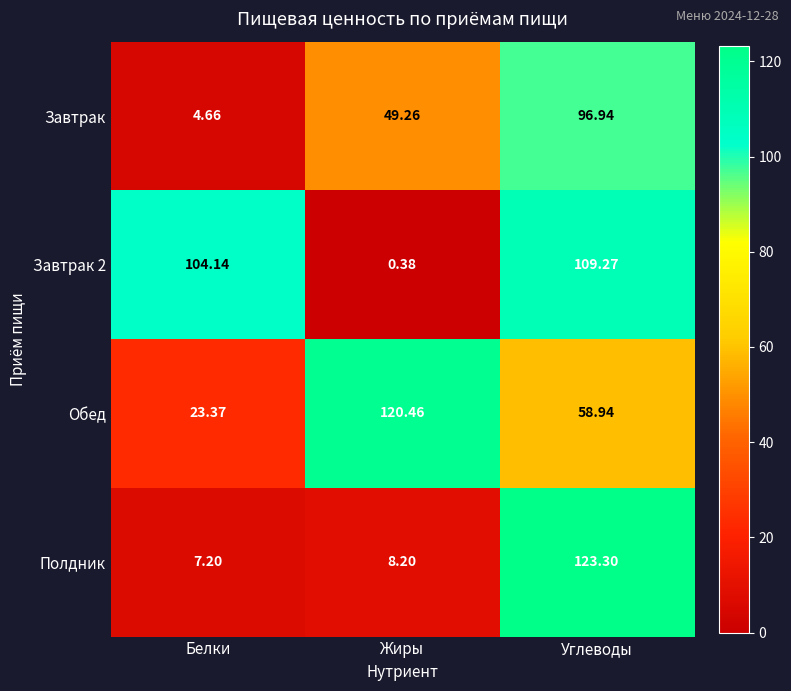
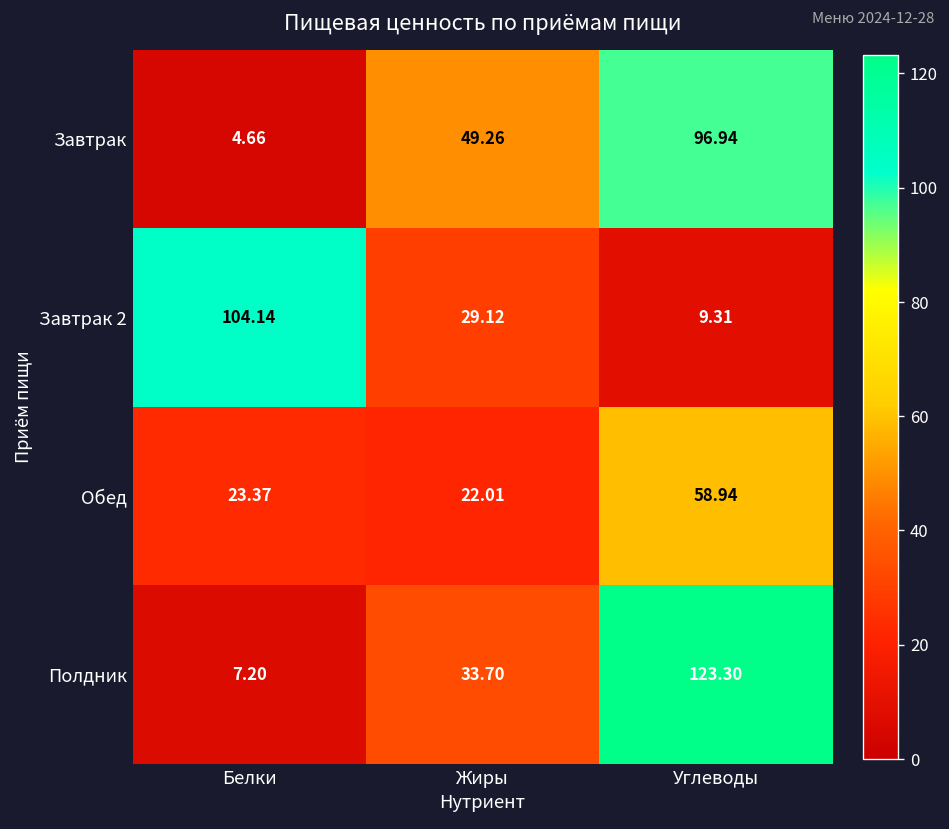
Завтрак 2, Жиры: 0.38 -> 29.12
Завтрак 2, Углеводы: 109.27 -> 9.31
Обед, Жиры: 120.46 -> 22.01
Полдник, Жиры: 8.20 -> 33.70
